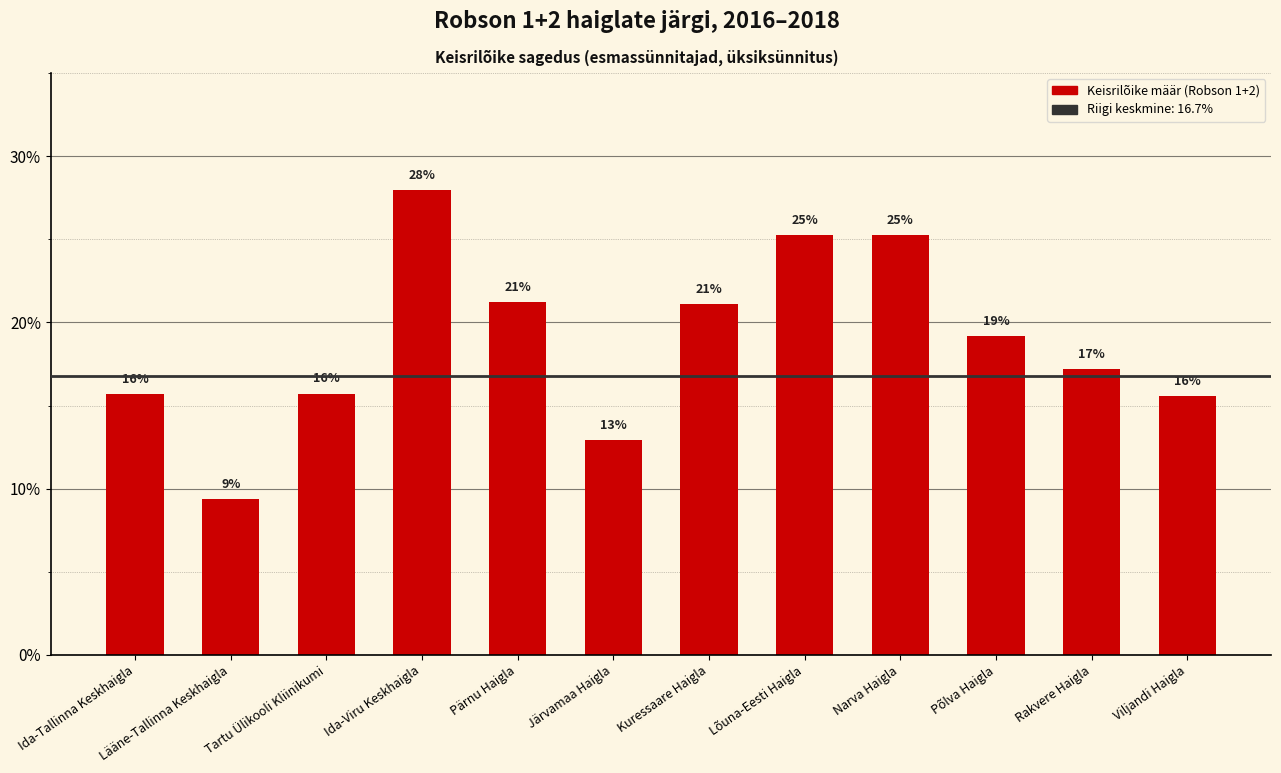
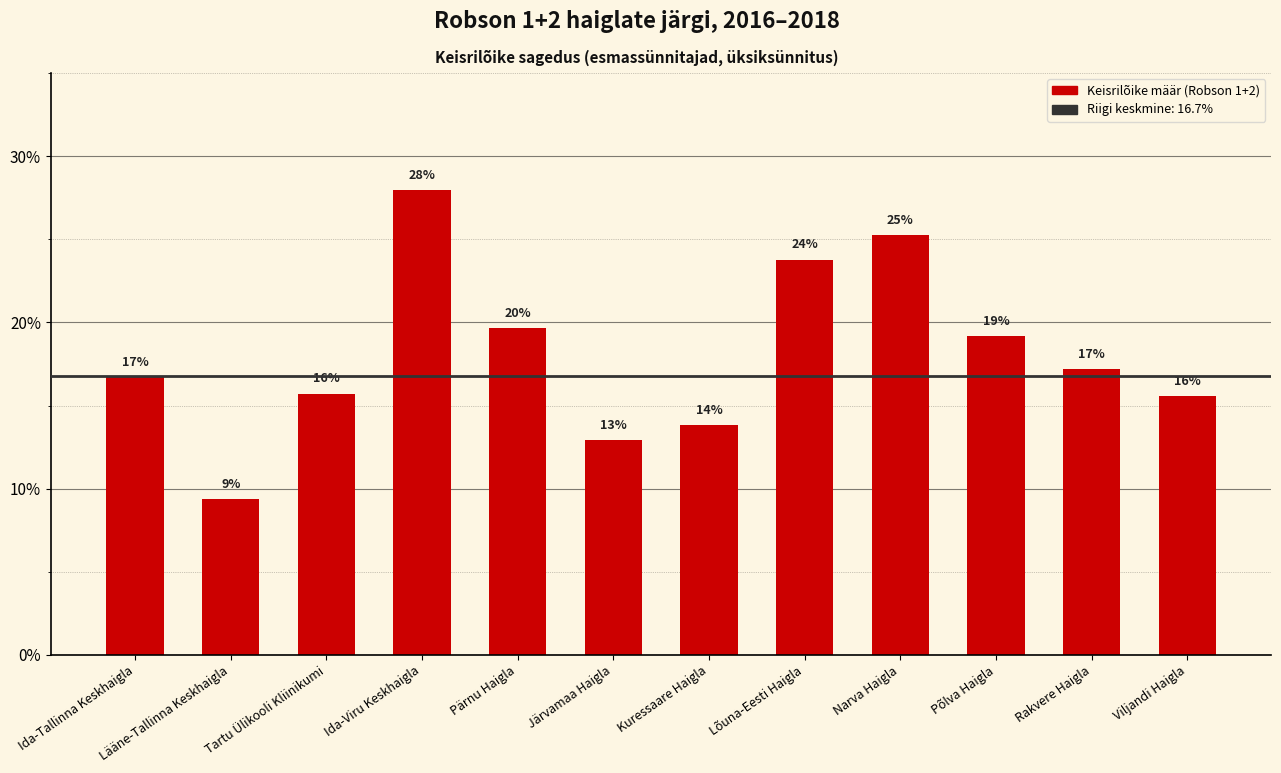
Ida-Tallinna Keskhaigla: 16% -> 17%
Pärnu Haigla: 21% -> 20%
Kuressaare Haigla: 21% -> 14%
Lõuna-Eesti Haigla: 25% -> 24%
